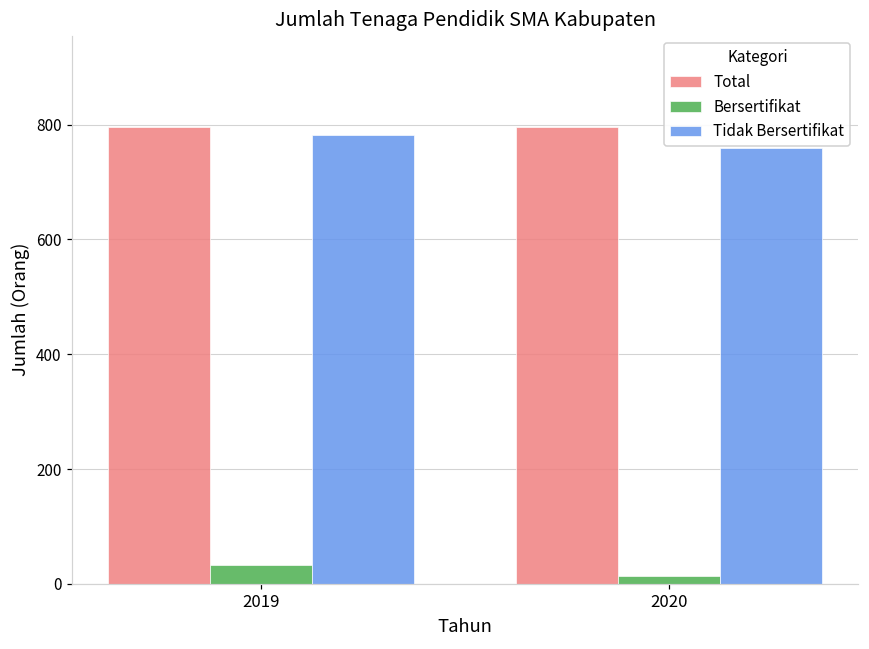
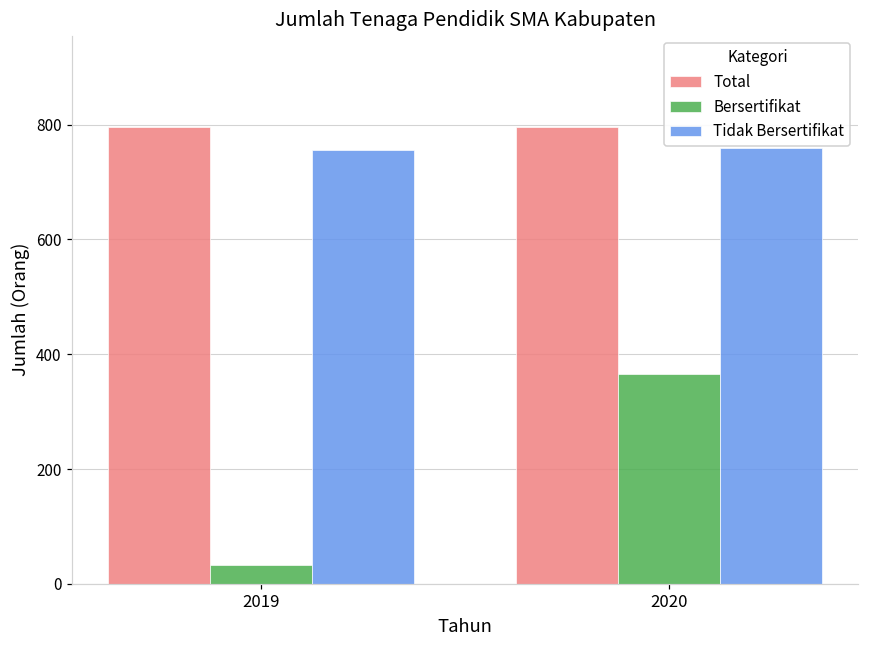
Tidak Bersertifikat, 2019: 780 -> 760
Bersertifikat, 2020: 10 -> 370
